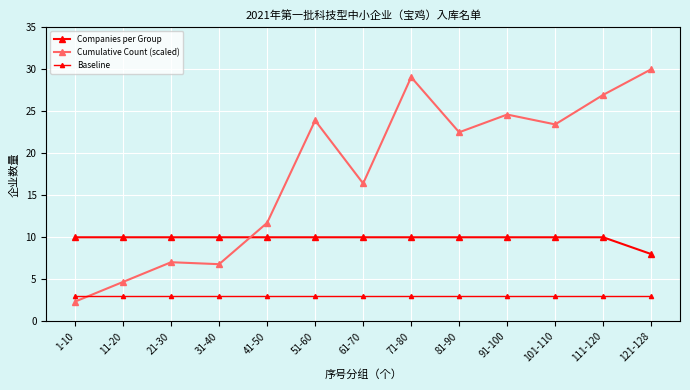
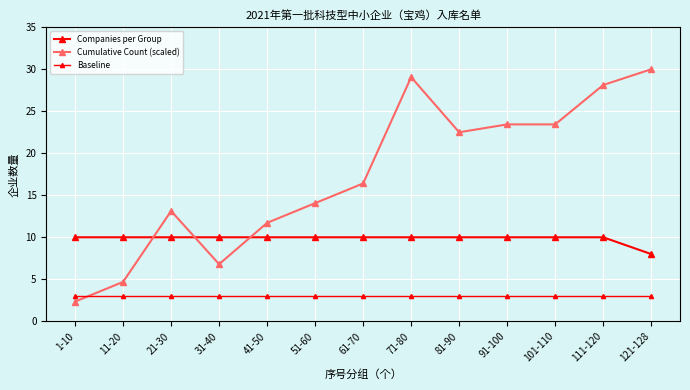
Cumulative Count (scaled), 21-30: 7 -> 13
Cumulative Count (scaled), 51-60: 24 -> 14
Cumulative Count (scaled), 91-100: 25 -> 23
Cumulative Count (scaled), 111-120: 27 -> 28
